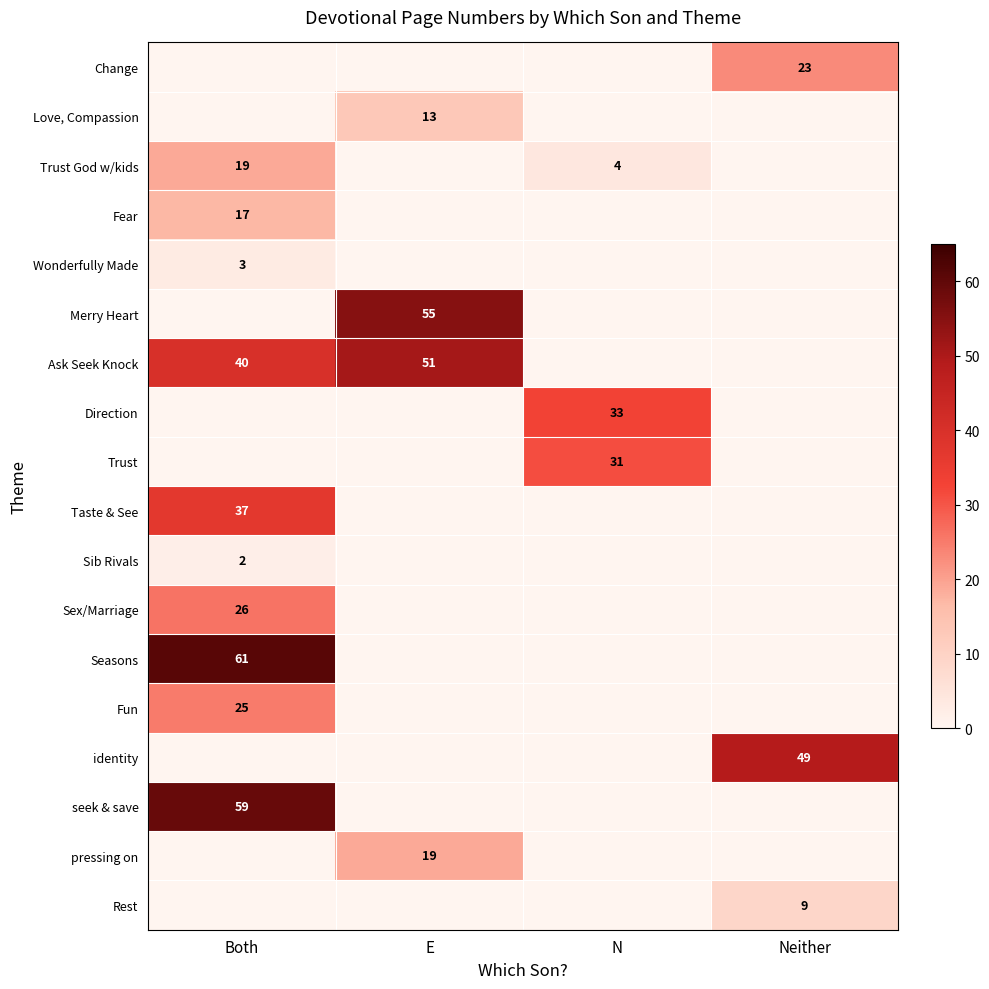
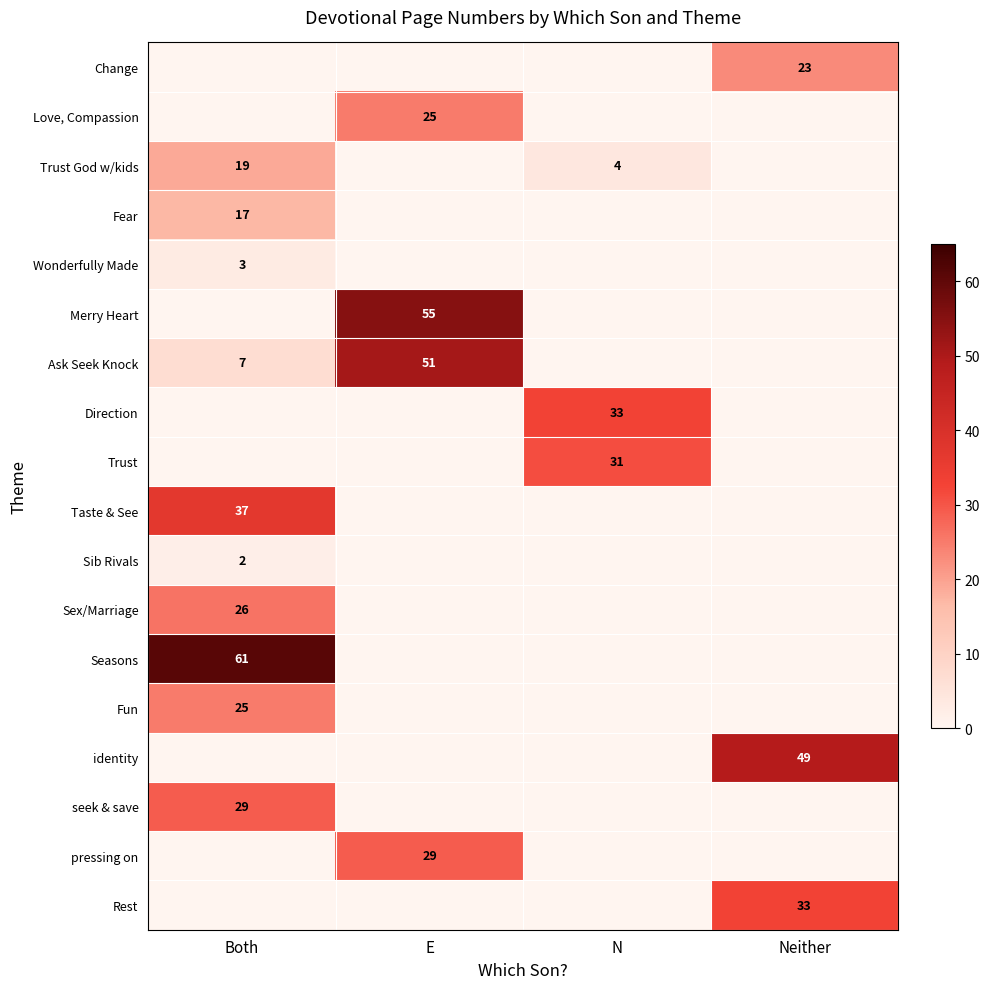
Love, Compassion, E: 13 -> 25
Ask Seek Knock, Both: 40 -> 7
seek & save, Both: 59 -> 29
pressing on, E: 19 -> 29
Rest, Neither: 9 -> 33
